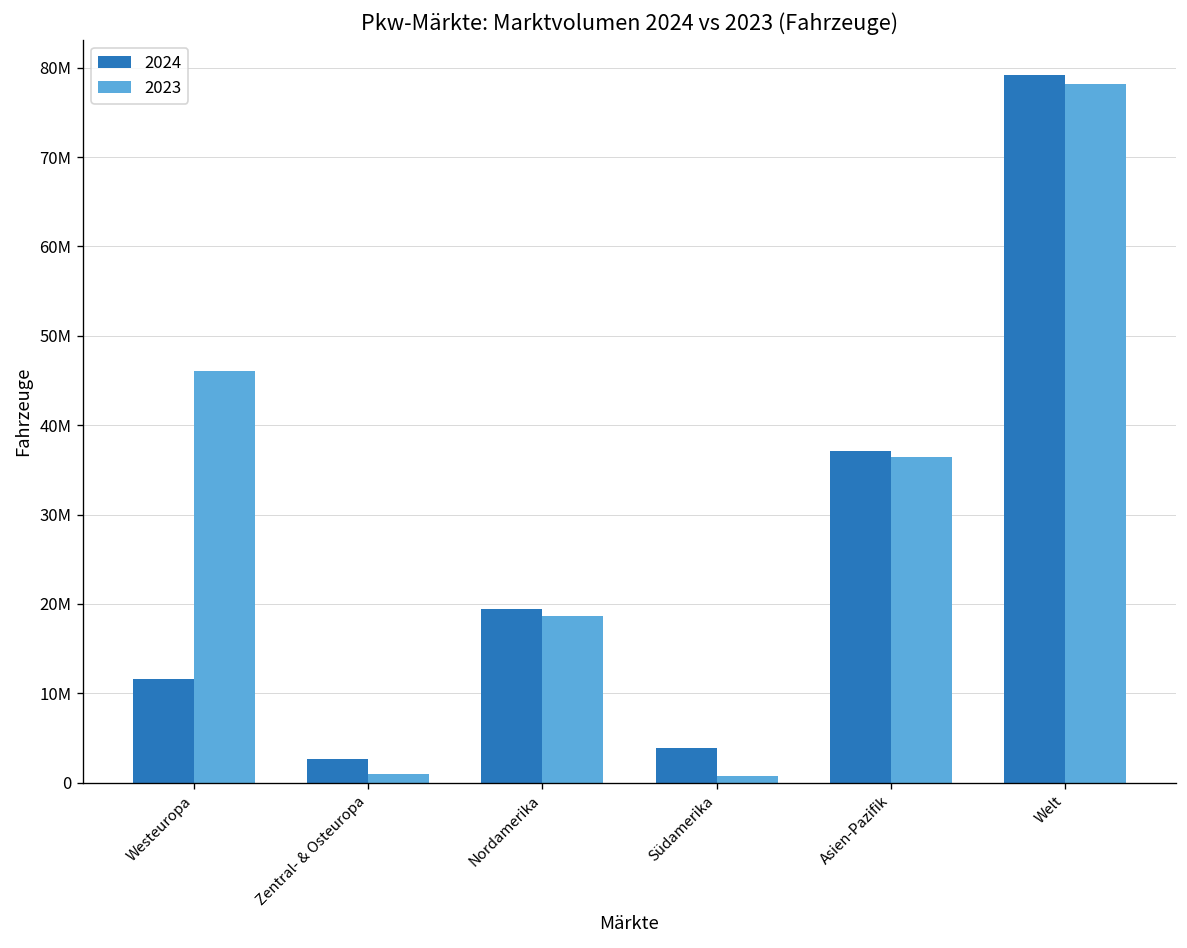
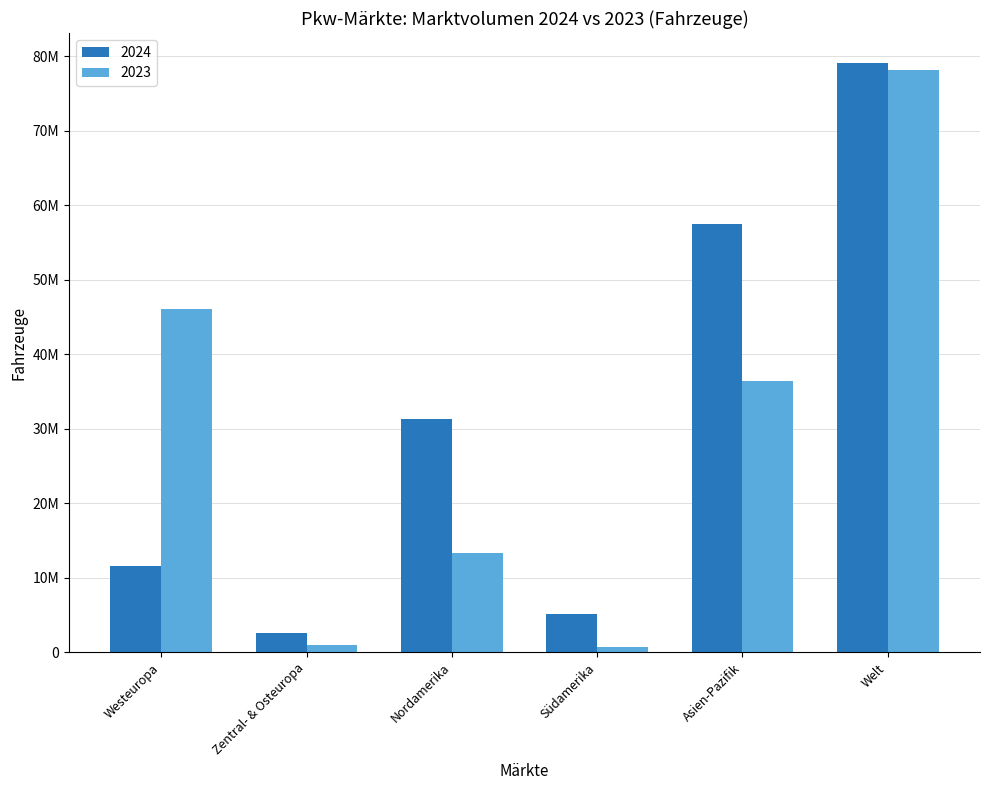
2024, Nordamerika: 19000000 -> 31000000
2023, Nordamerika: 19000000 -> 13000000
2024, Südamerika: 4000000 -> 5000000
2024, Asien-Pazifik: 37000000 -> 57000000
